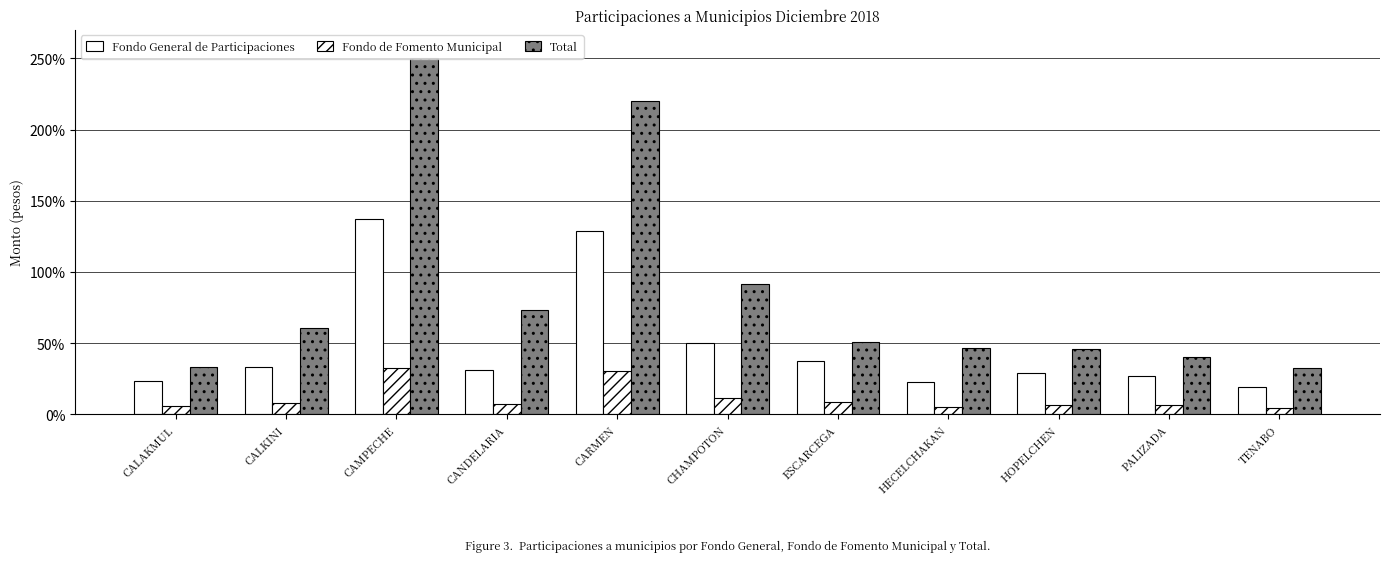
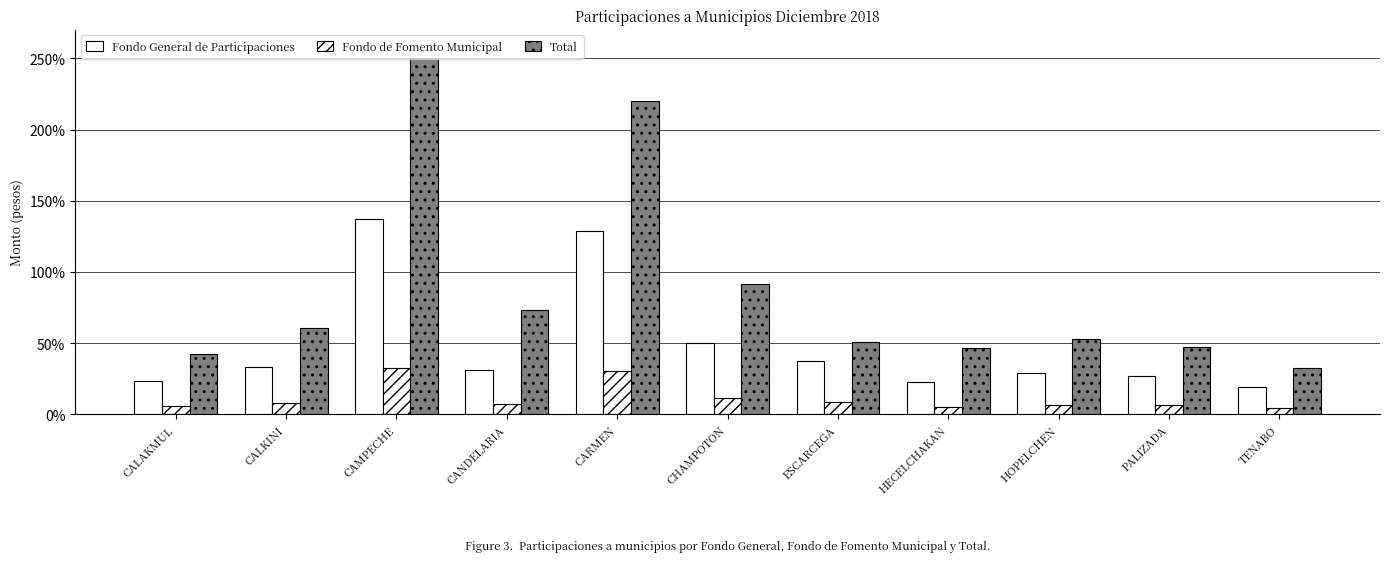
Total, CALAKMUL: 33% -> 42%
Total, HOPELCHEN: 46% -> 53%
Total, PALIZADA: 41% -> 47%
